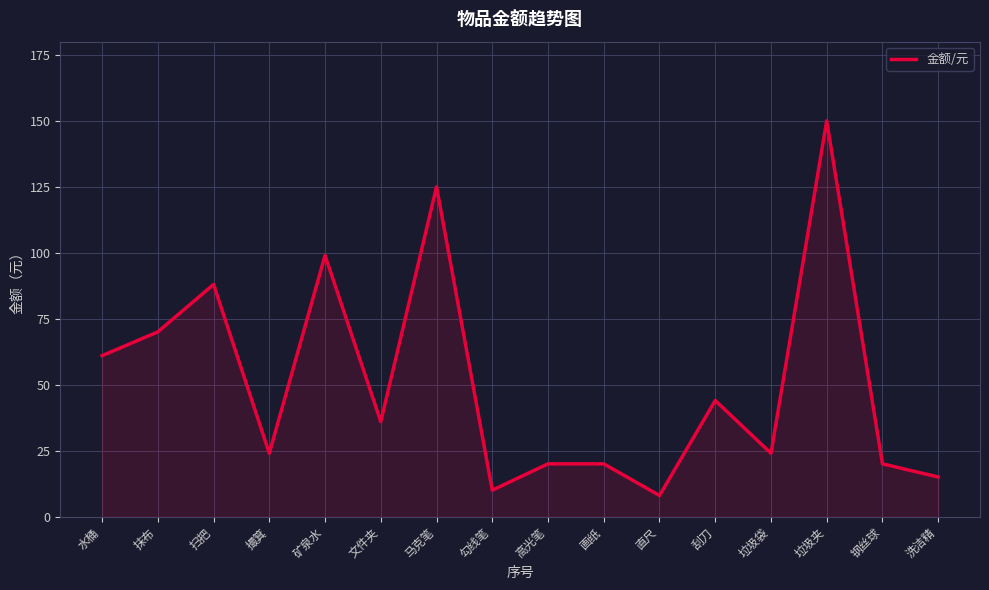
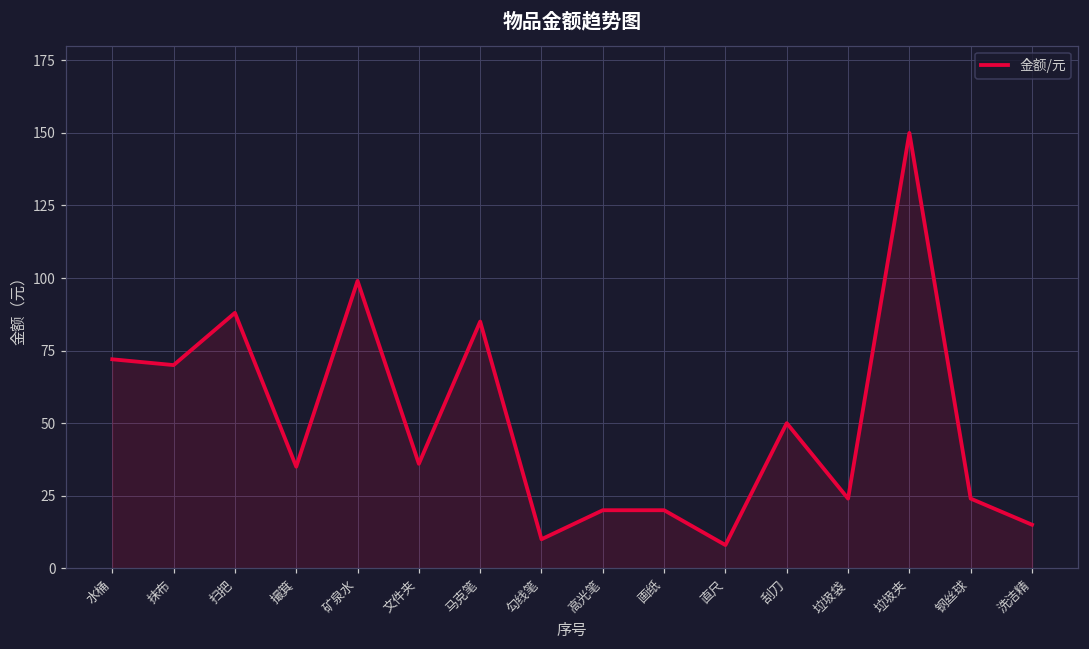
水桶: 61 -> 72
撮箕: 24 -> 35
马克笔: 125 -> 85
刮刀: 44 -> 50
钢丝球: 20 -> 24
